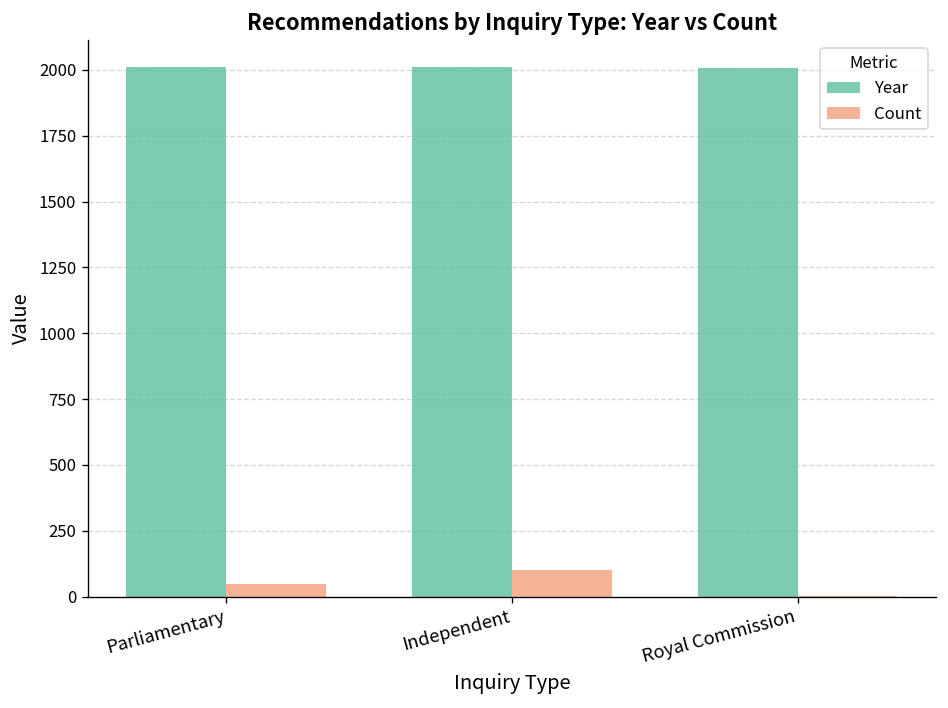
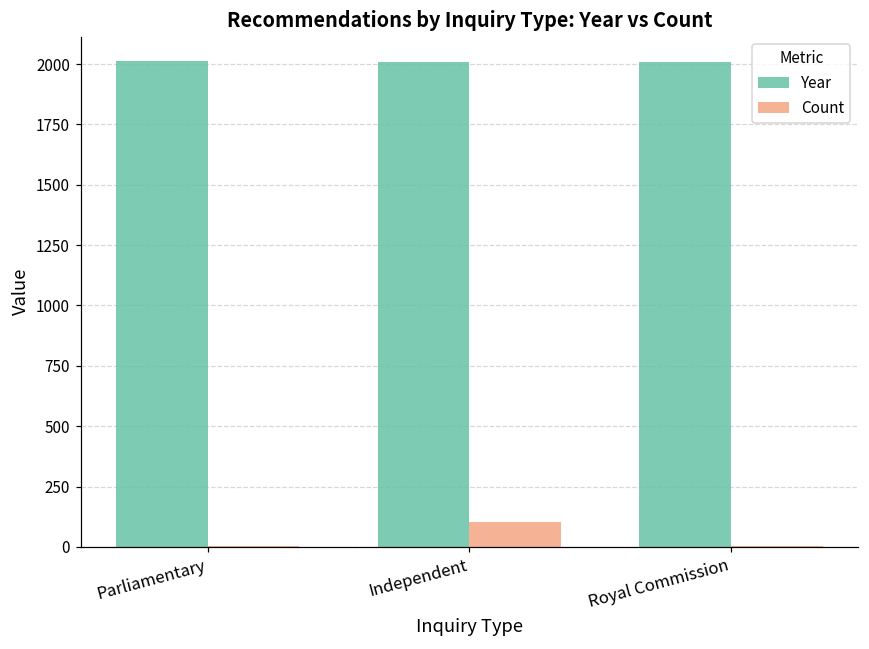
Count, Parliamentary: 50 -> 0
